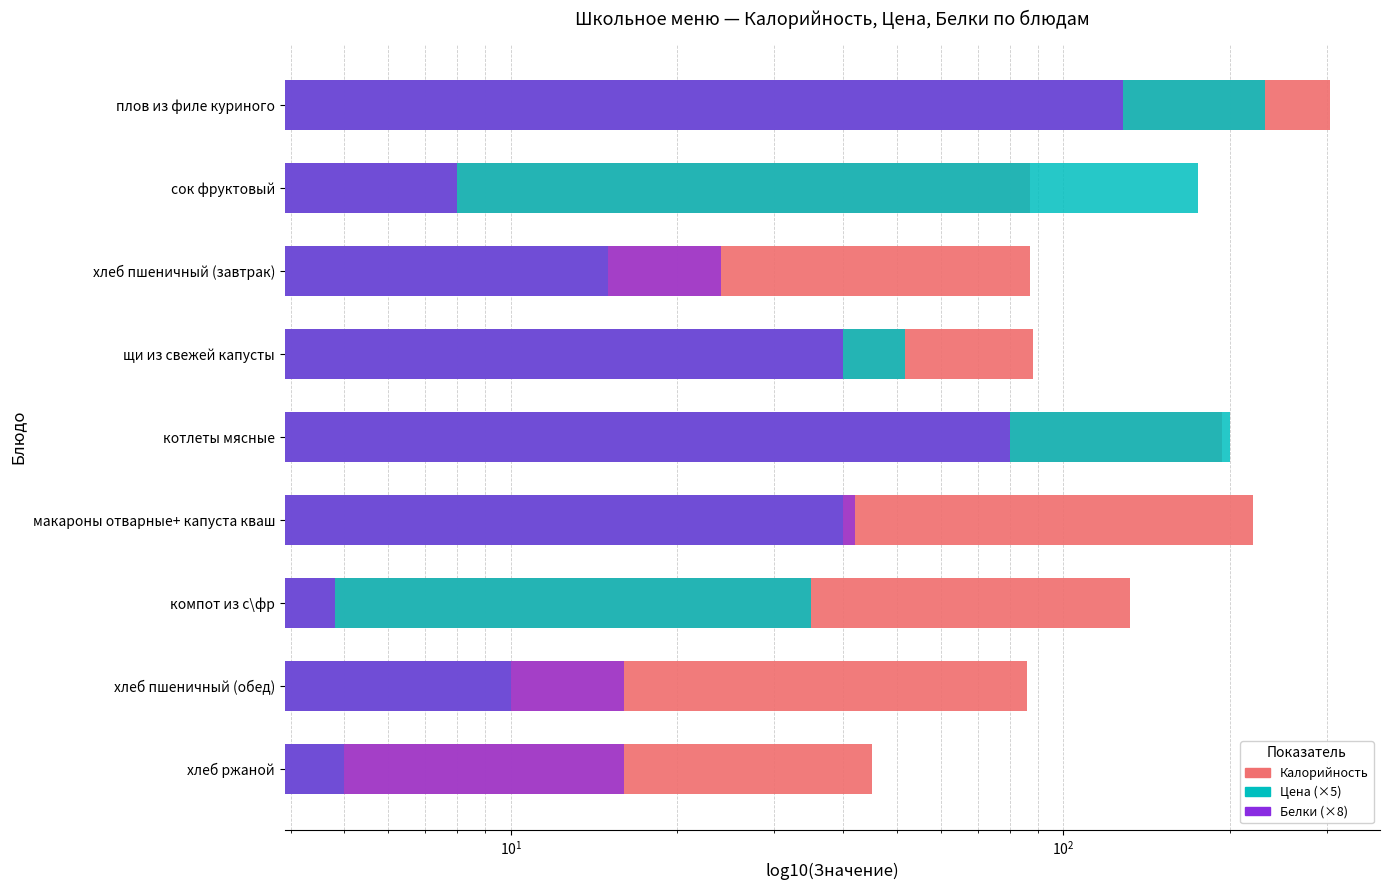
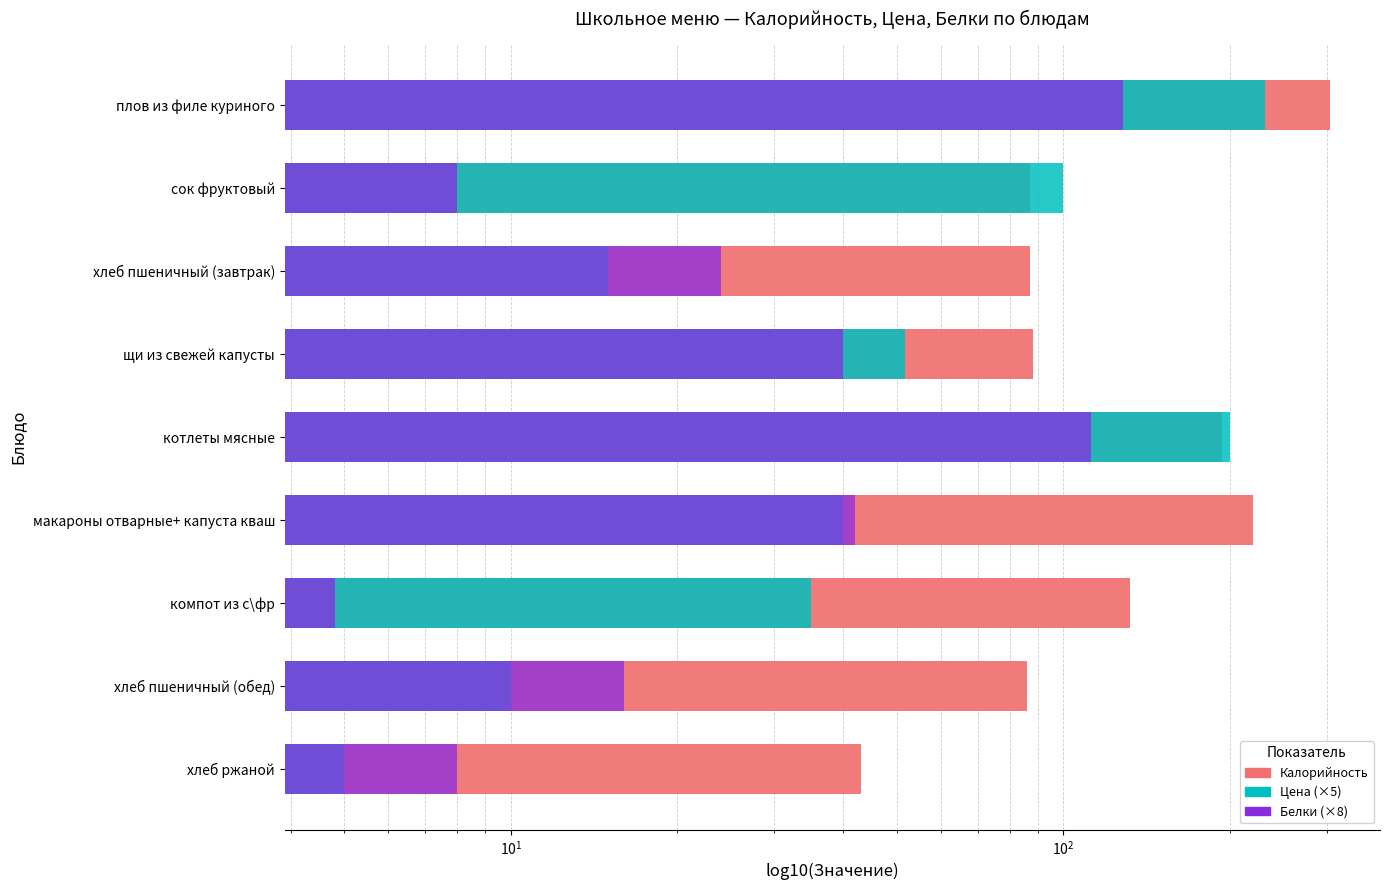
Цена (×5), сок фруктовый: 175 -> 100
Белки (×8), котлеты мясные: 80 -> 112
Калорийность, хлеб ржаной: 45 -> 43
Белки (×8), хлеб ржаной: 16.0 -> 8.0
